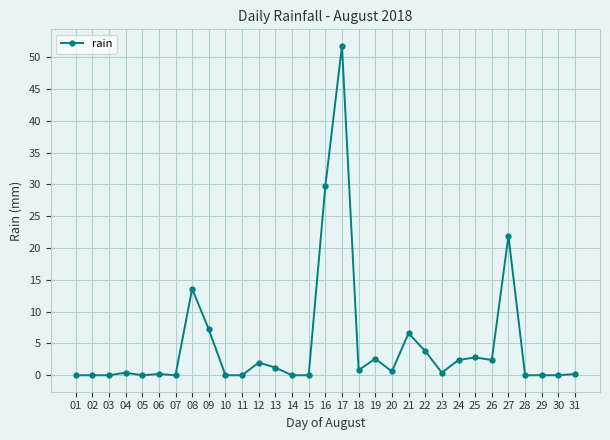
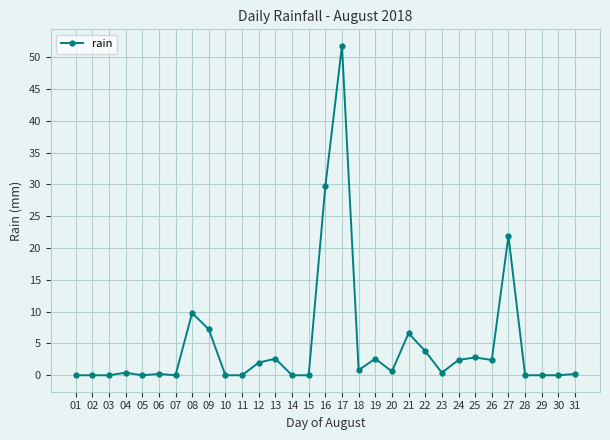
08: 14 -> 10
13: 1 -> 3
